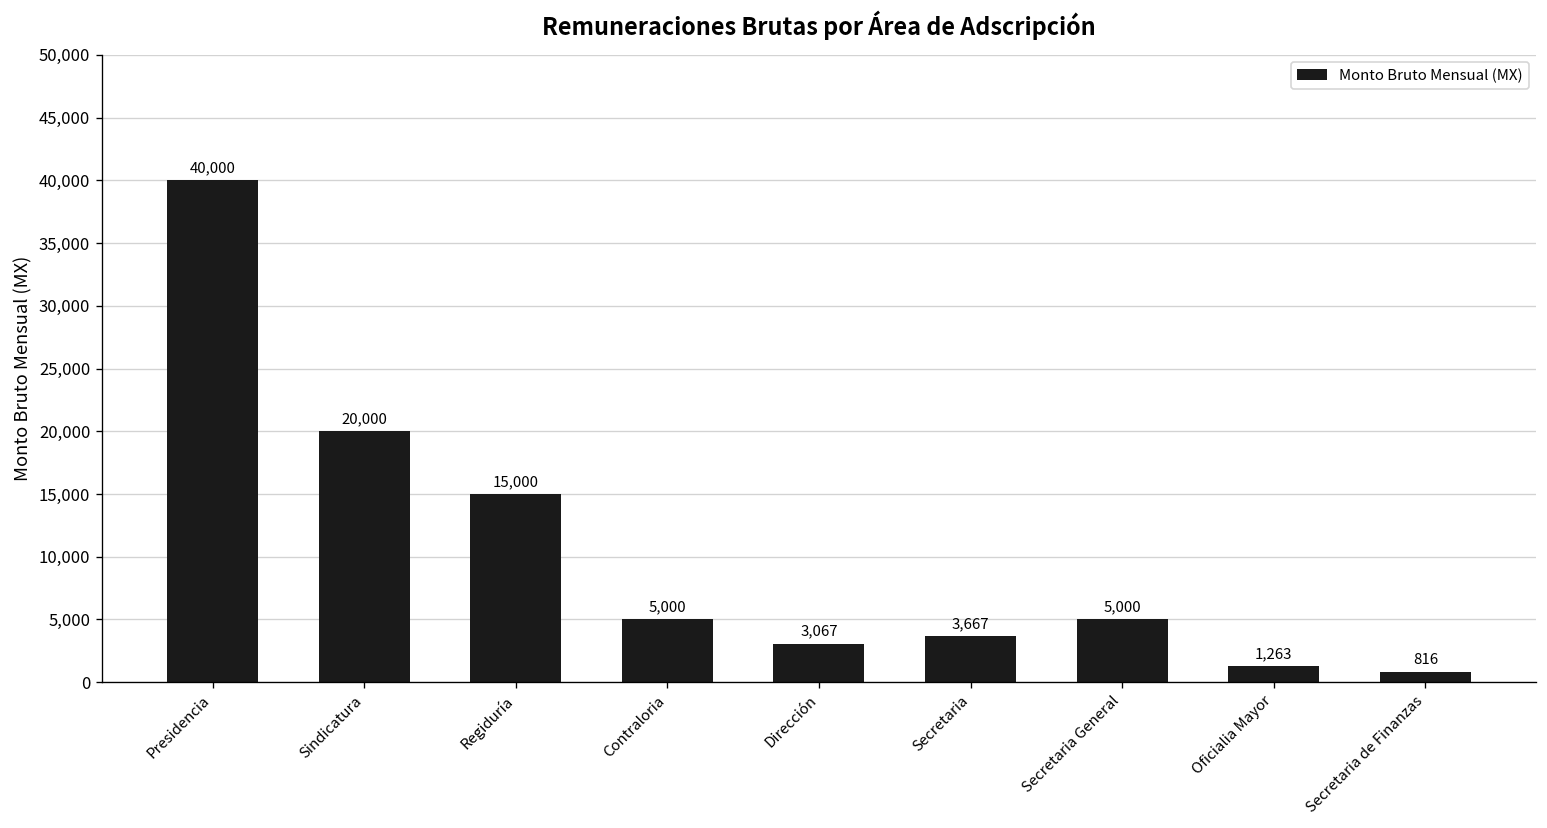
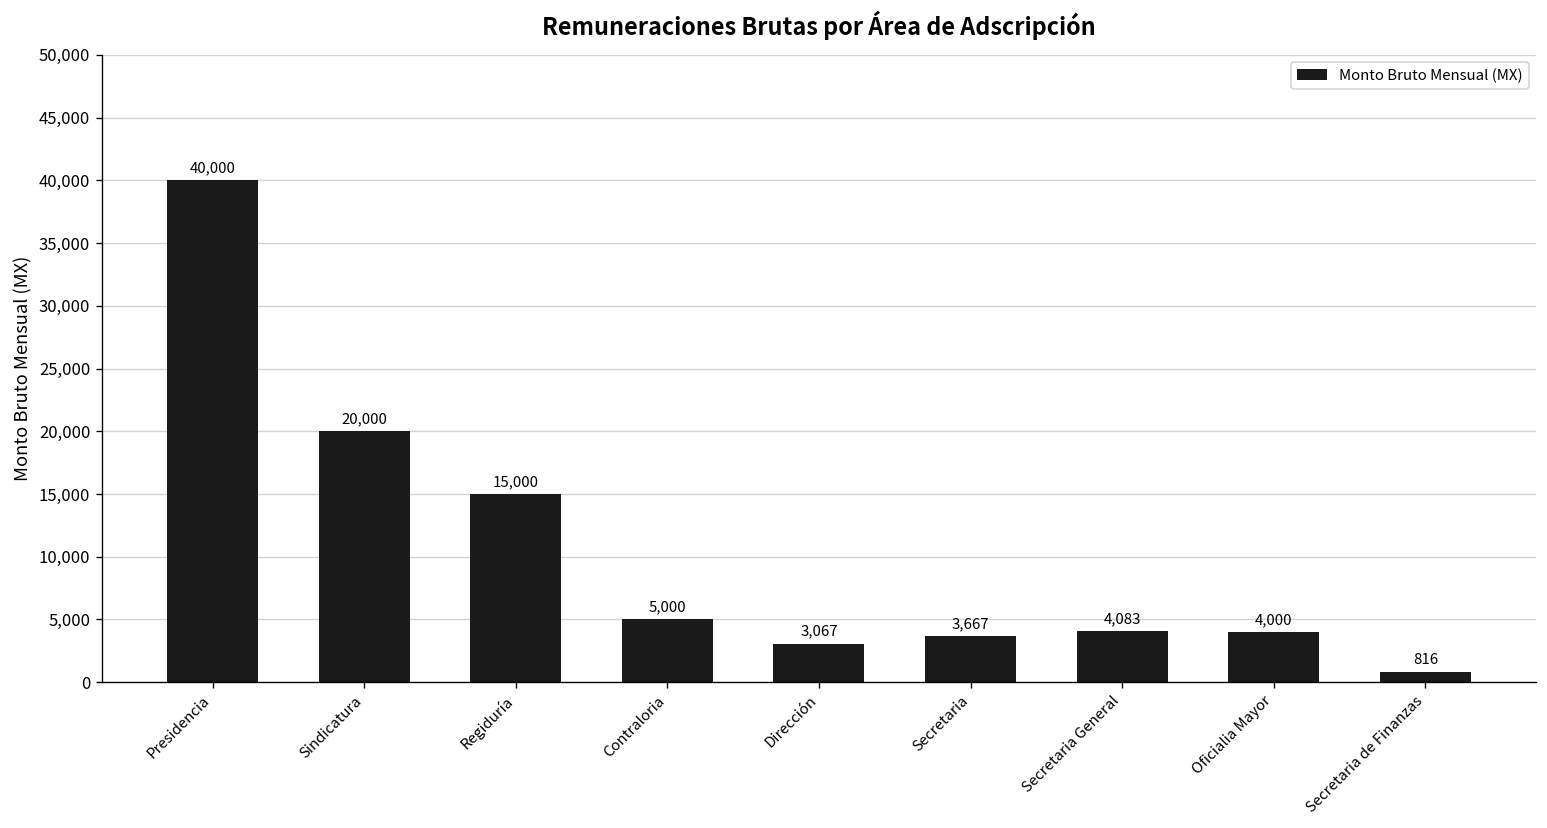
Secretaria General: 5,000 -> 4,083
Oficialia Mayor: 1,263 -> 4,000
